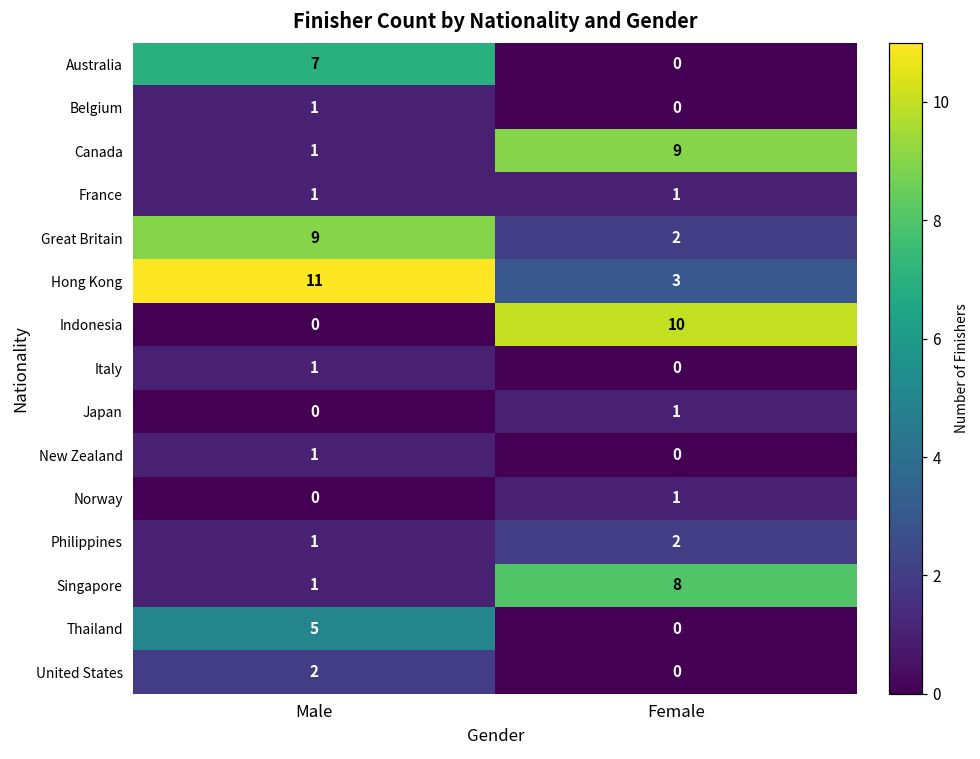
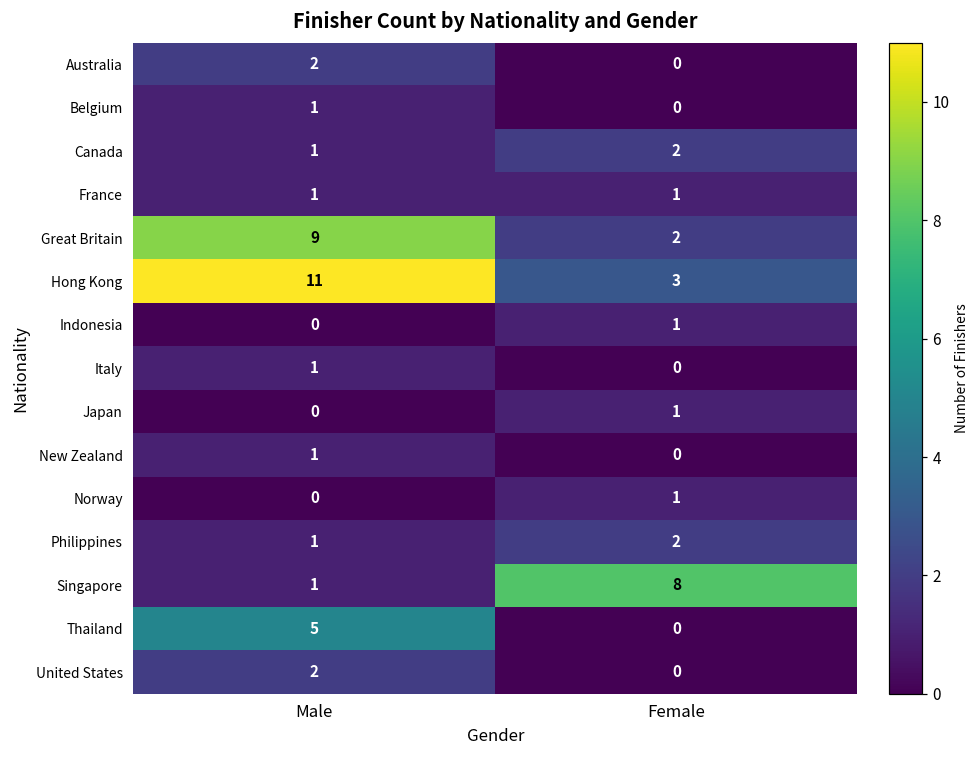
Australia, Male: 7 -> 2
Canada, Female: 9 -> 2
Indonesia, Female: 10 -> 1
